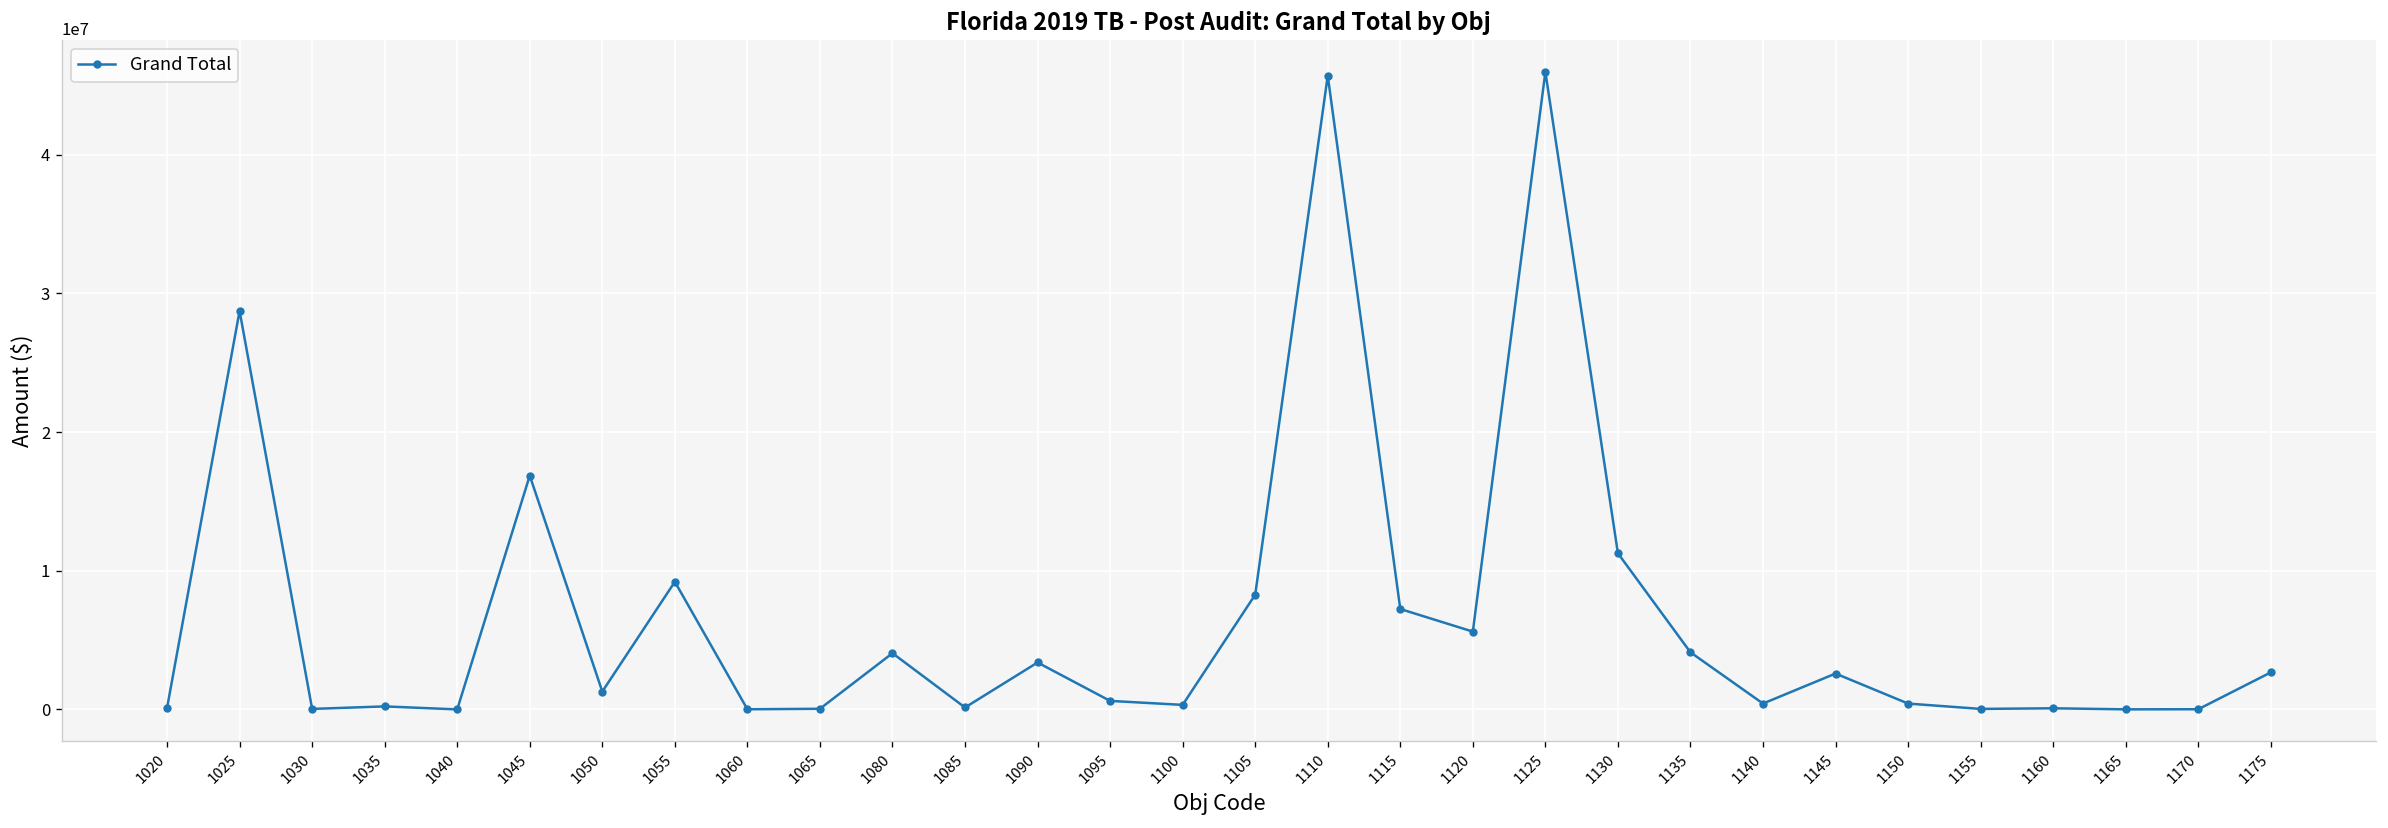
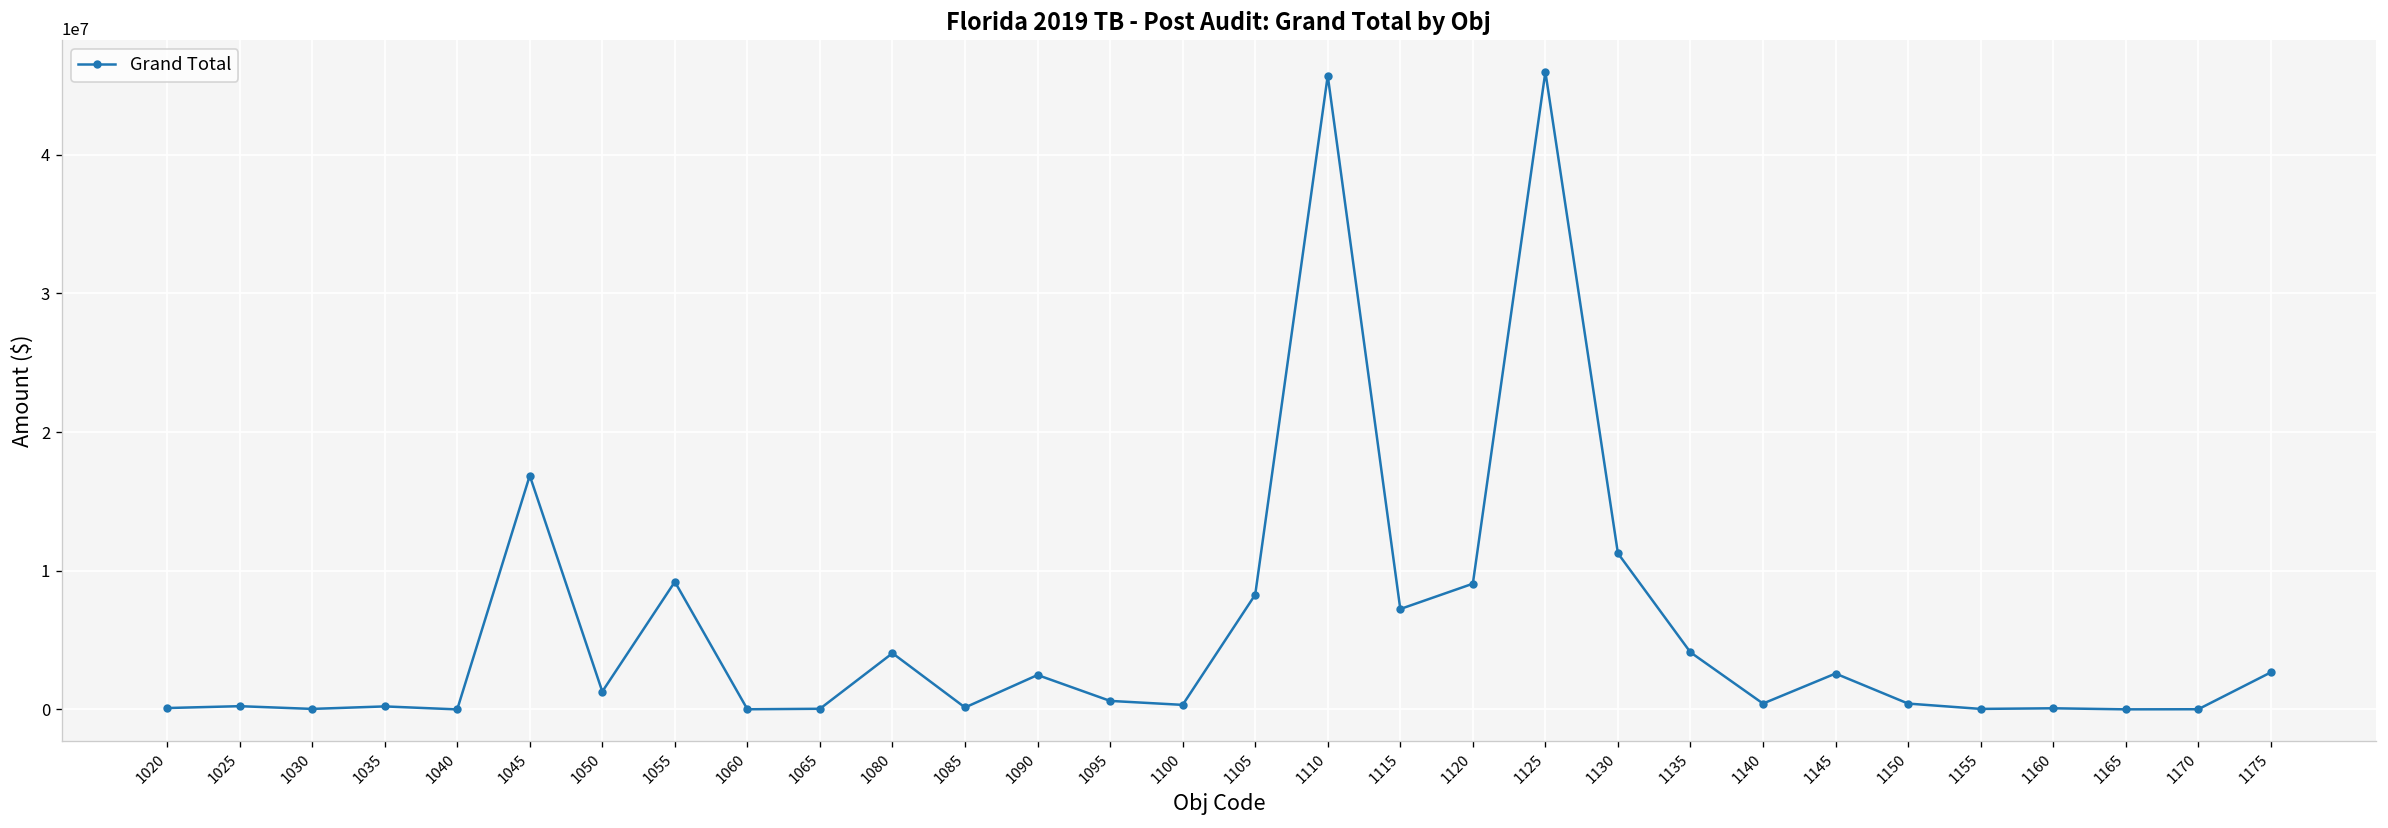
1025: 28700000 -> 200000
1090: 3400000 -> 2500000
1120: 5600000 -> 9100000
